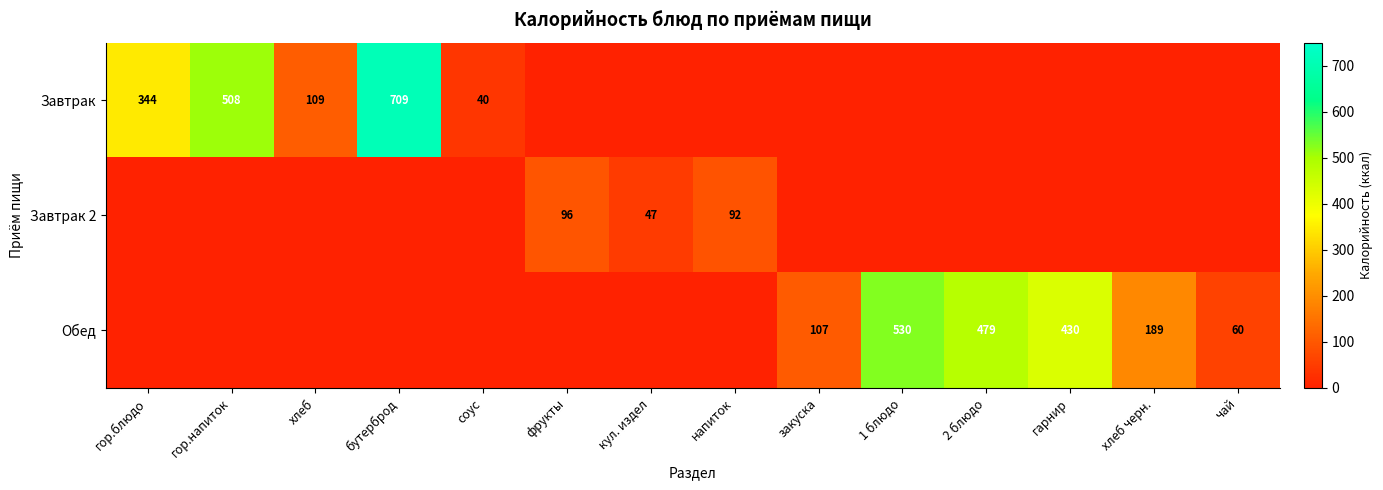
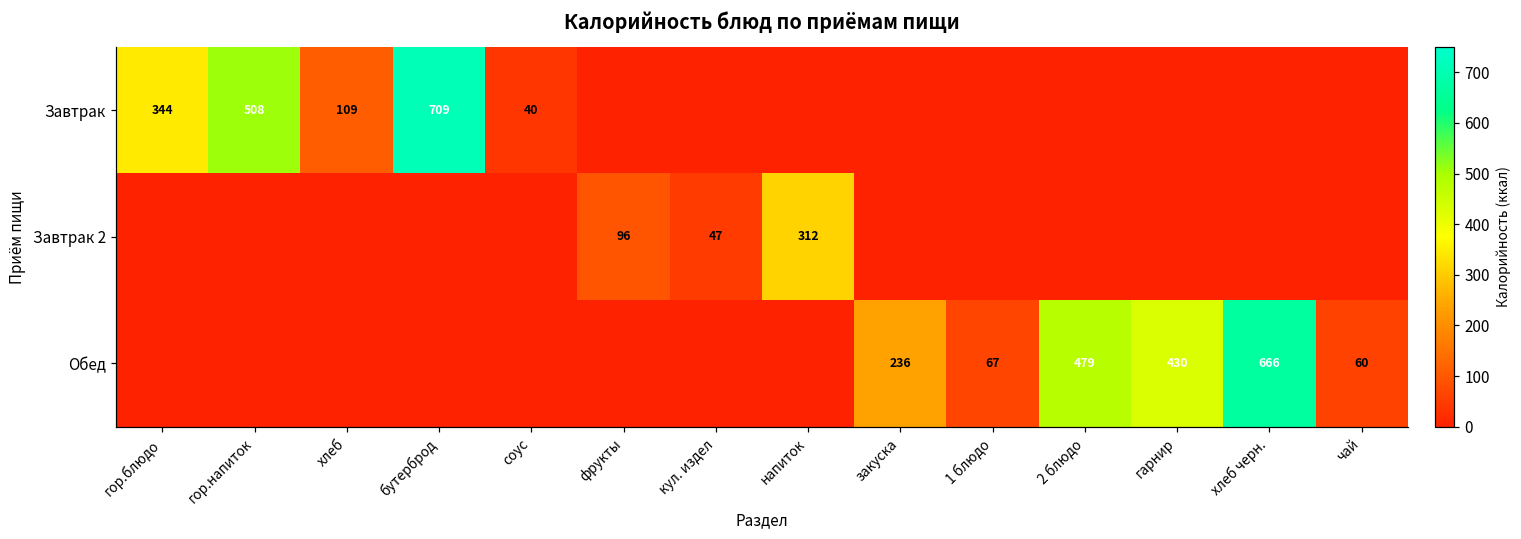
Завтрак 2, напиток: 92 -> 312
Обед, закуска: 107 -> 236
Обед, 1 блюдо: 530 -> 67
Обед, хлеб черн.: 189 -> 666
